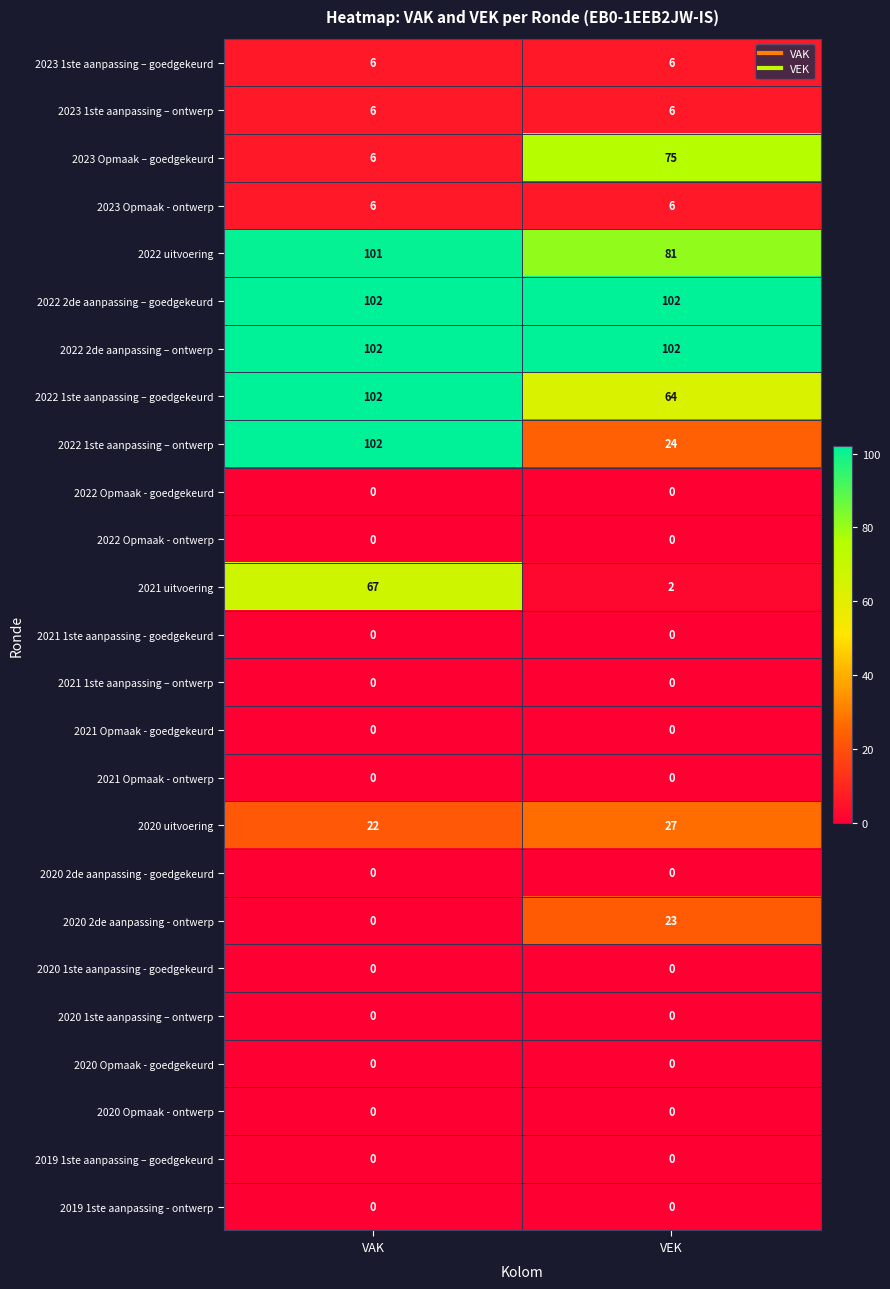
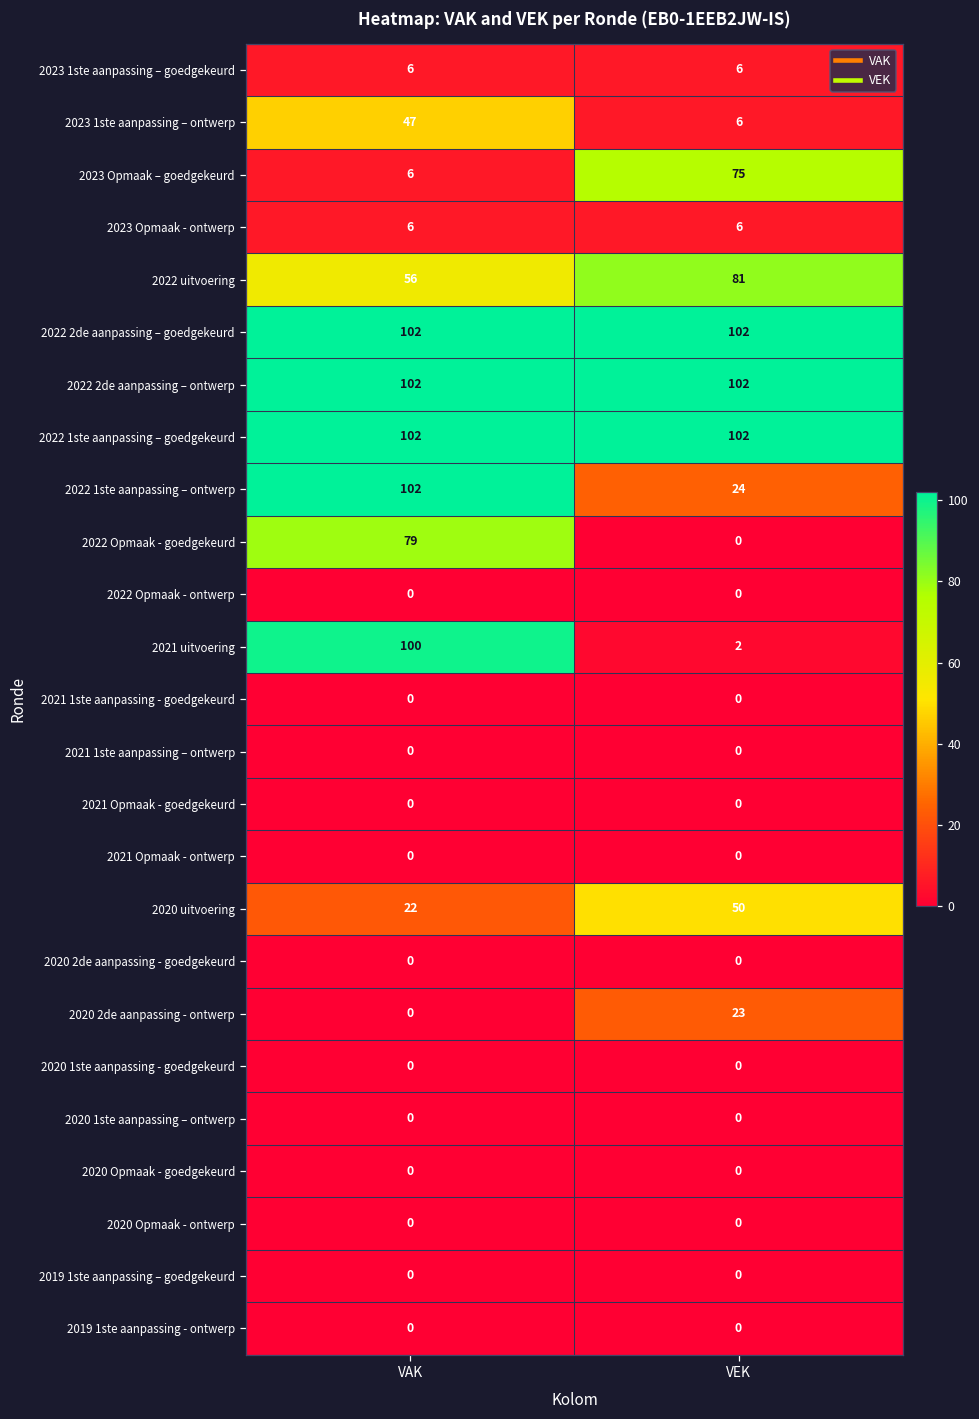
2023 1ste aanpassing – ontwerp, VAK: 6 -> 47
2022 uitvoering, VAK: 101 -> 56
2022 1ste aanpassing – goedgekeurd, VEK: 64 -> 102
2022 Opmaak - goedgekeurd, VAK: 0 -> 79
2021 uitvoering, VAK: 67 -> 100
2020 uitvoering, VEK: 27 -> 50
